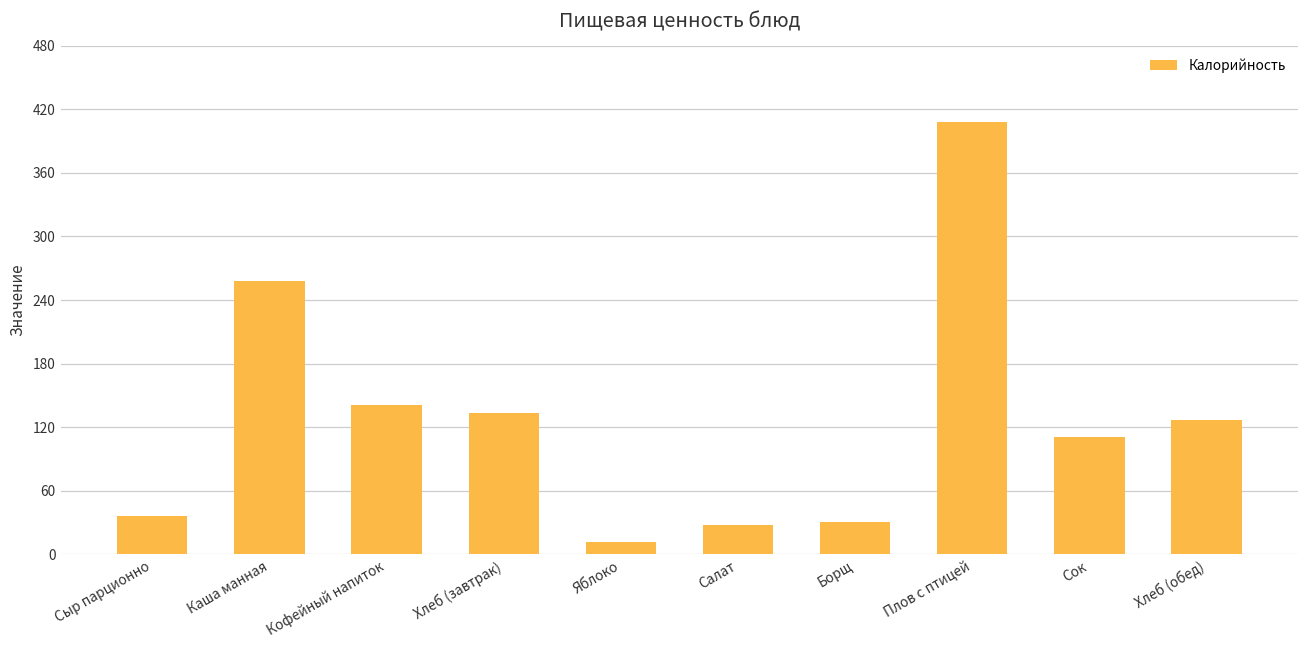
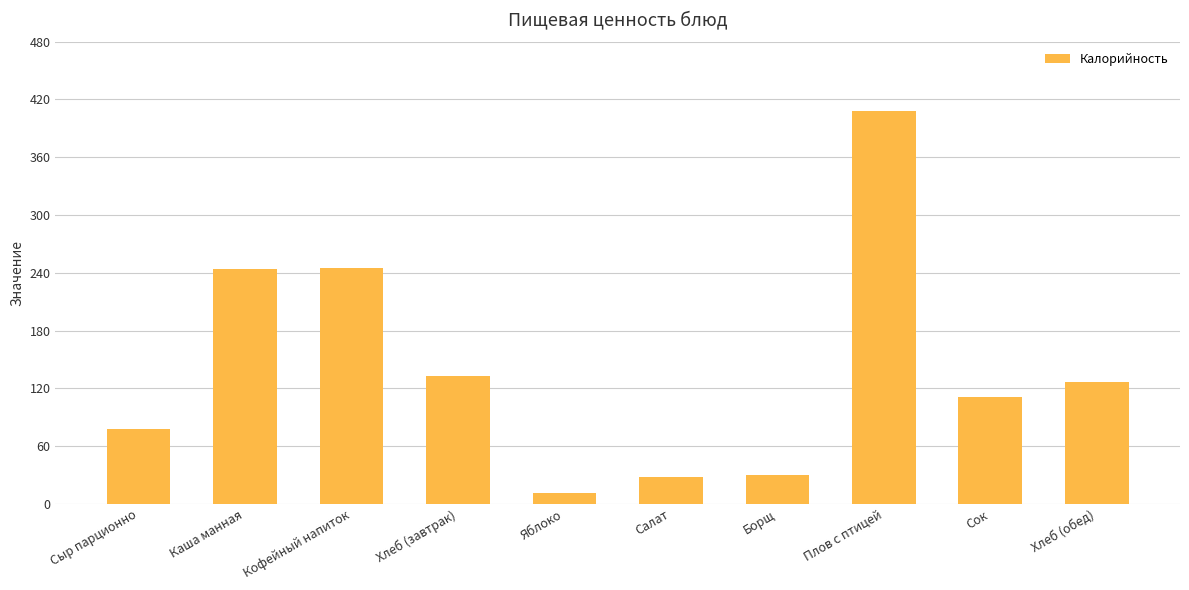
Сыр парционно: 40 -> 80
Каша манная: 260 -> 240
Кофейный напиток: 140 -> 250
